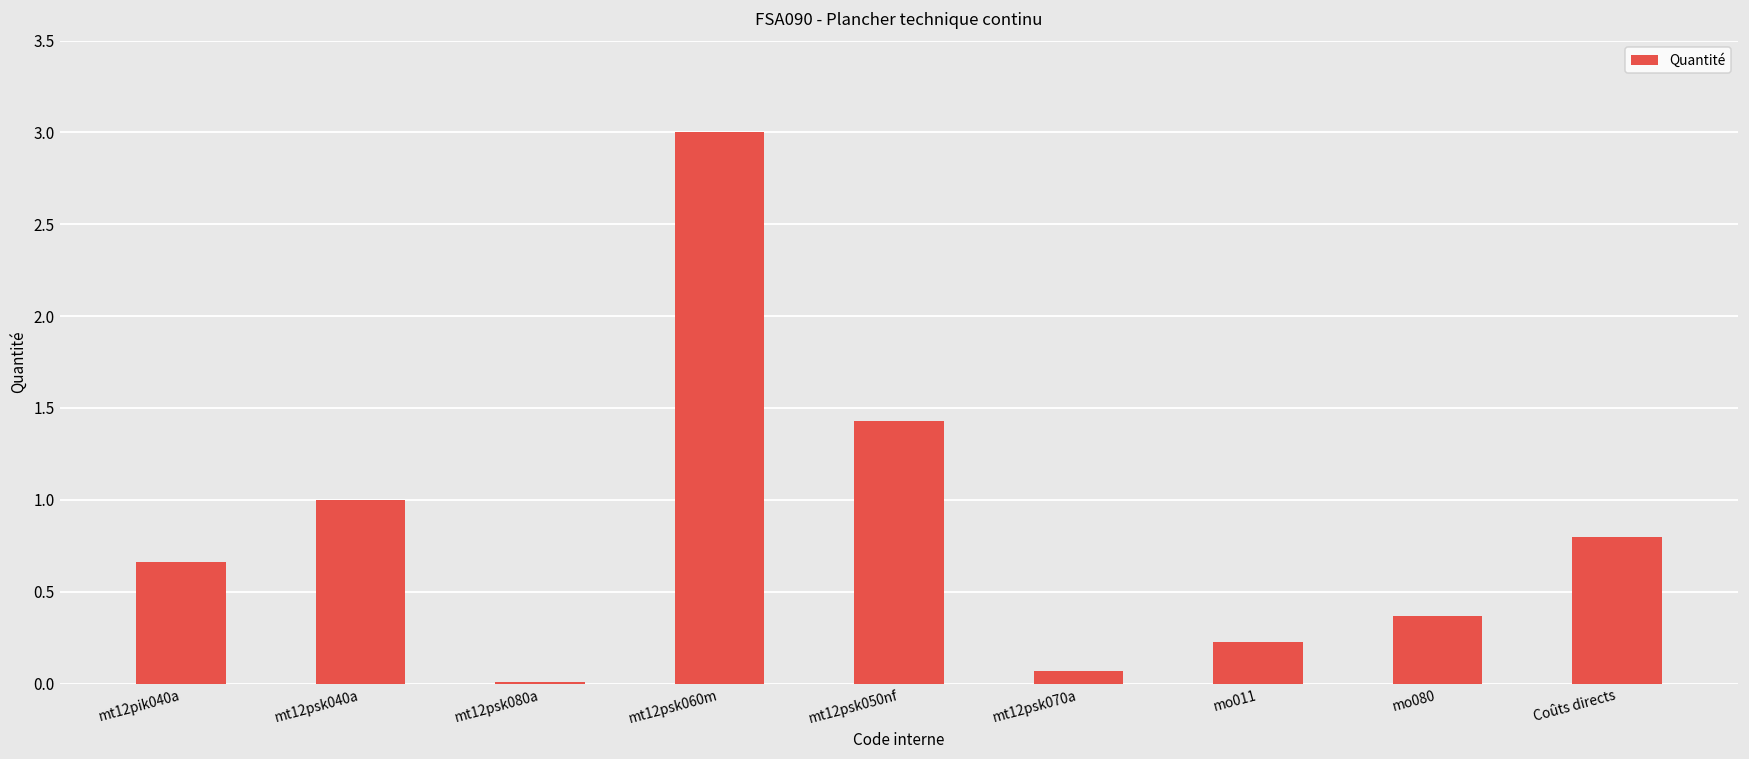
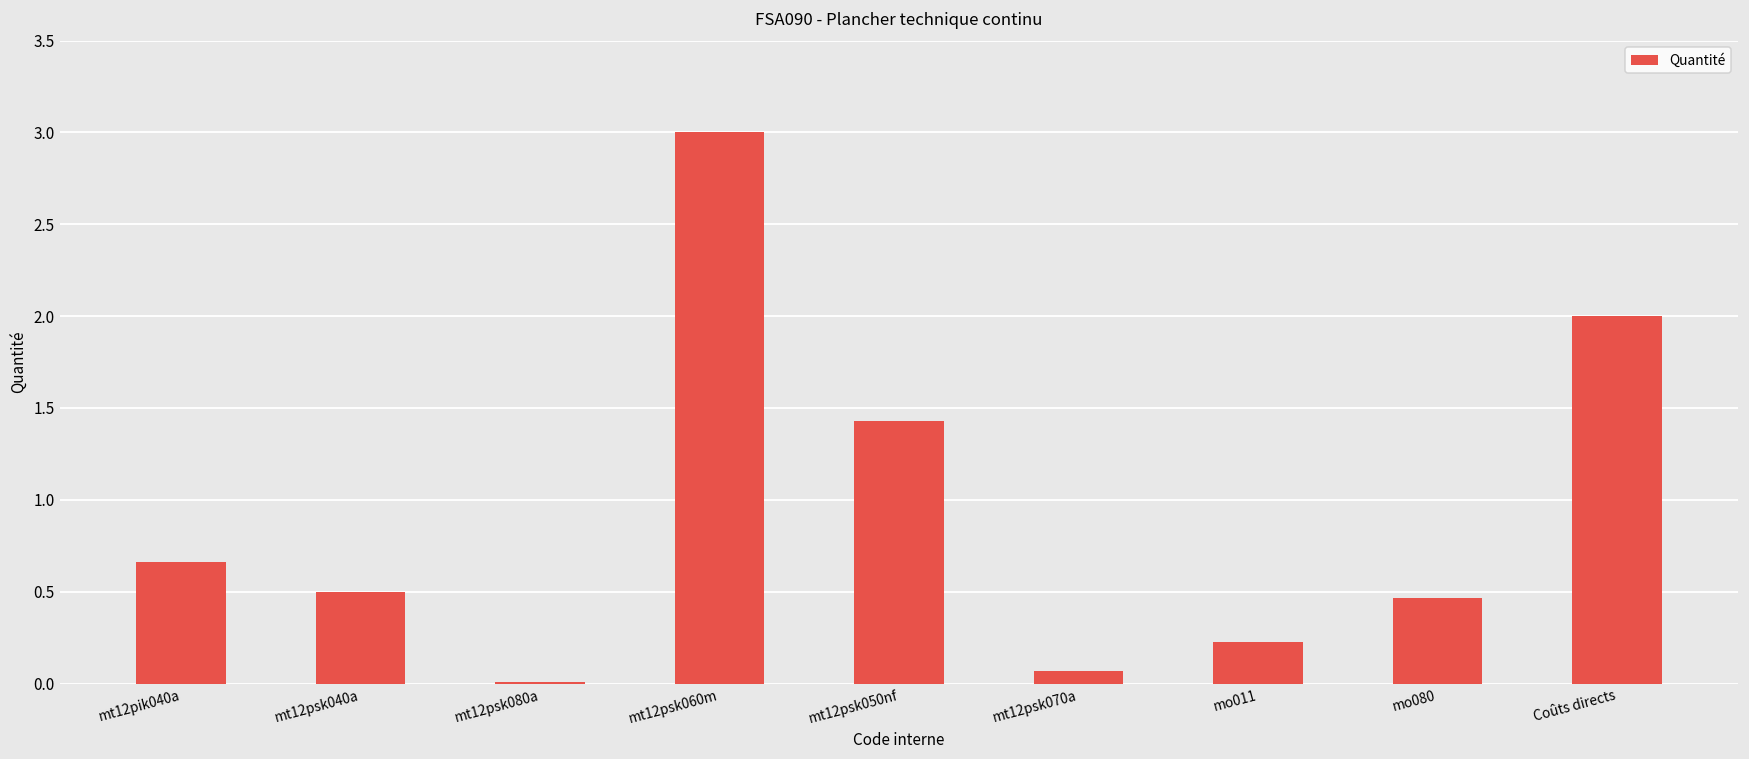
mt12psk040a: 1.0 -> 0.5
mo080: 0.37 -> 0.47
Coûts directs: 0.8 -> 2.0
